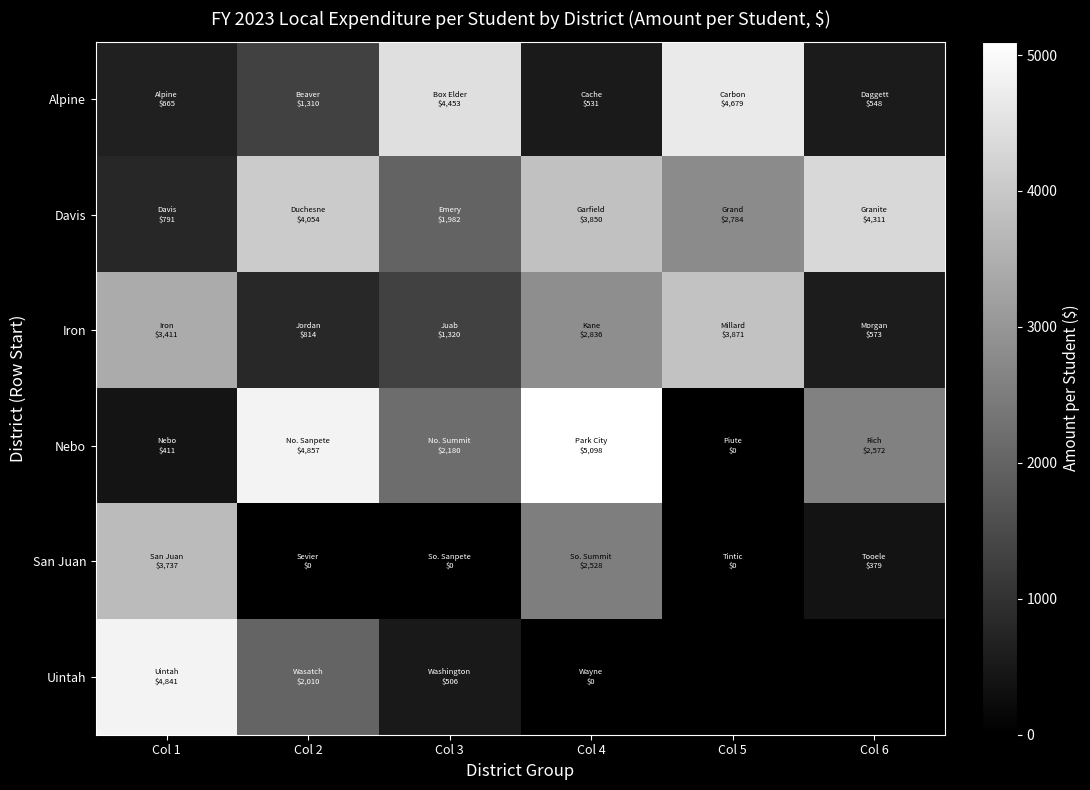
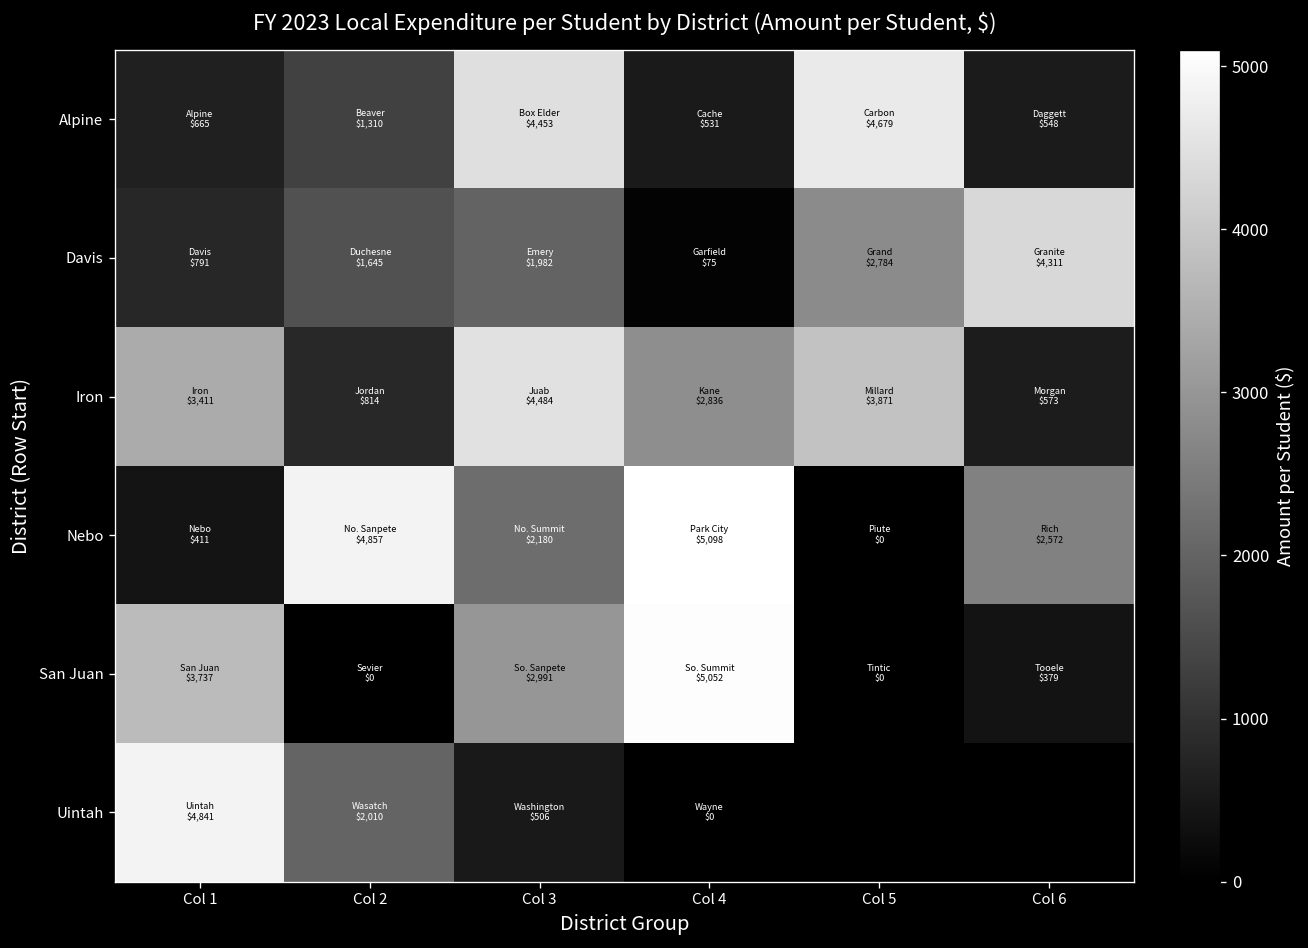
Davis, Col 2: $4,054 -> $1,645
Davis, Col 4: $3,850 -> $75
Iron, Col 3: $1,320 -> $4,484
San Juan, Col 3: $0 -> $2,991
San Juan, Col 4: $2,528 -> $5,052
